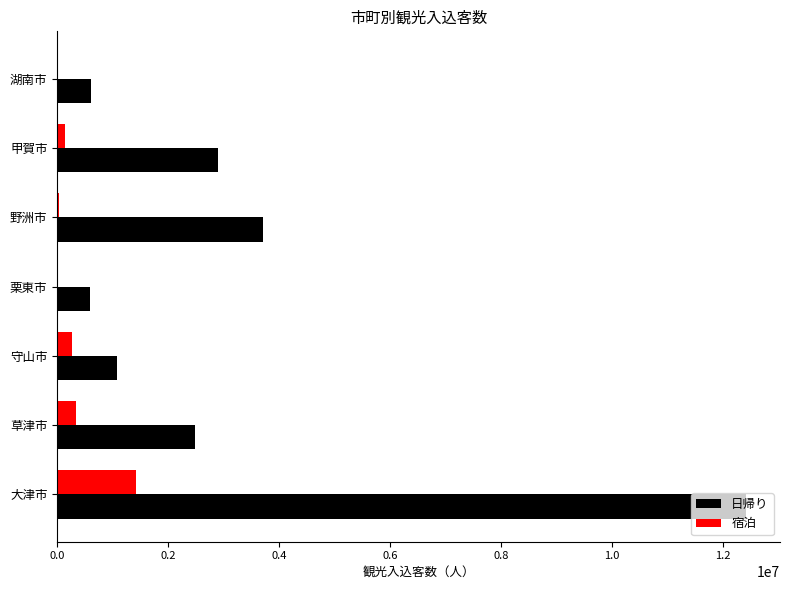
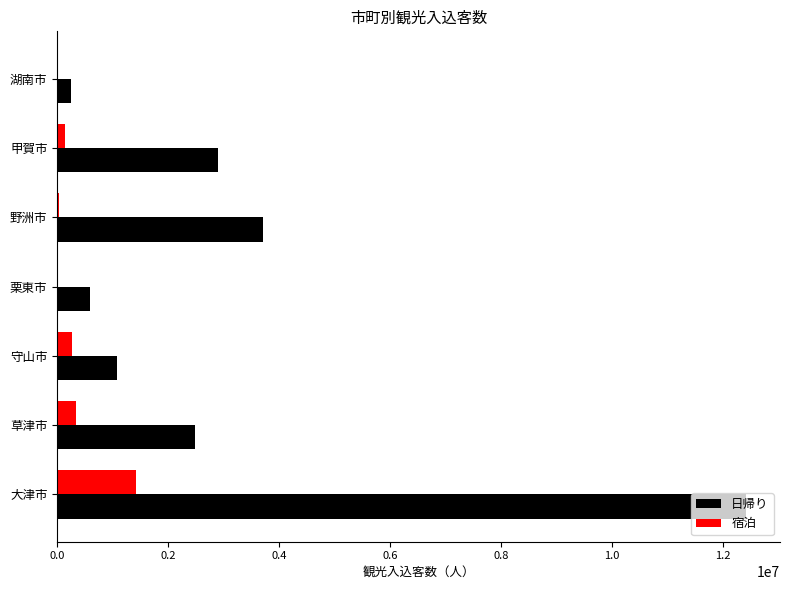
日帰り, 湖南市: 600000 -> 300000
